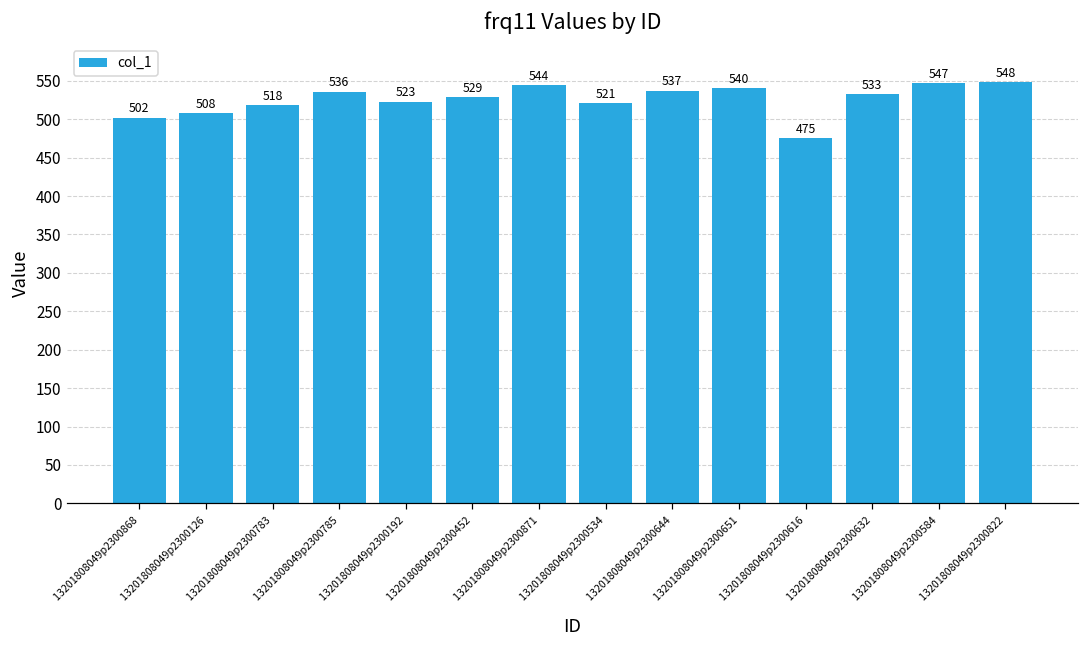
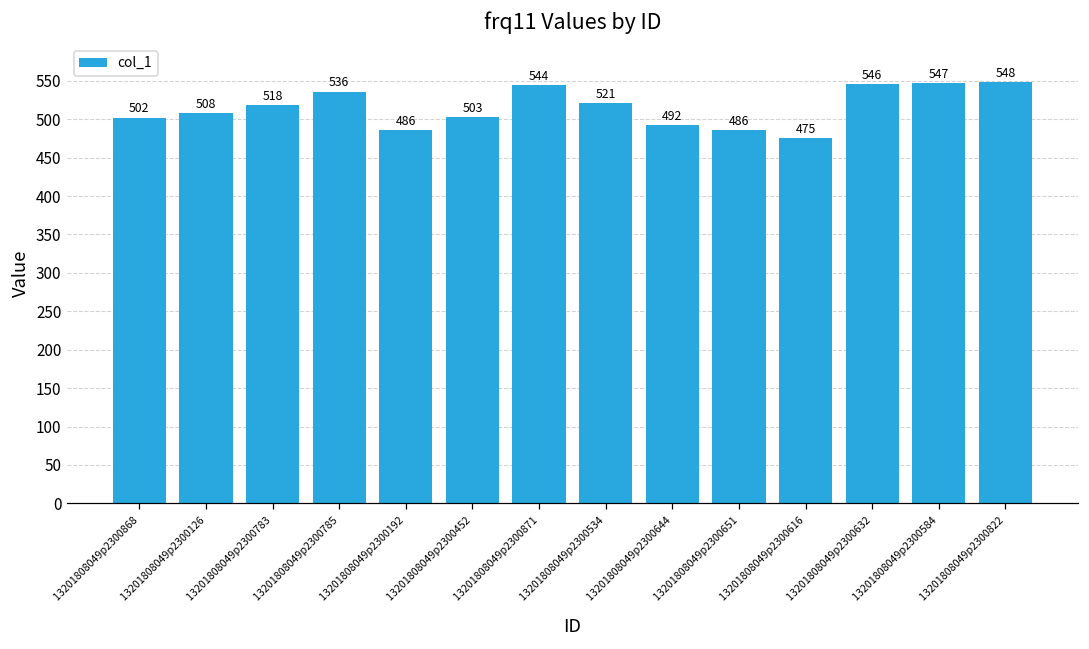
13201808049p2300192: 523 -> 486
13201808049p2300452: 529 -> 503
13201808049p2300644: 537 -> 492
13201808049p2300651: 540 -> 486
13201808049p2300632: 533 -> 546
